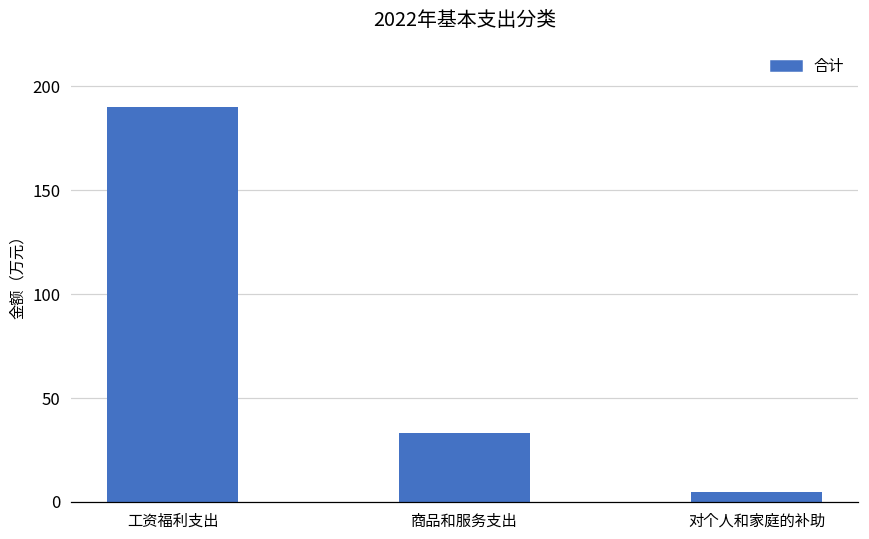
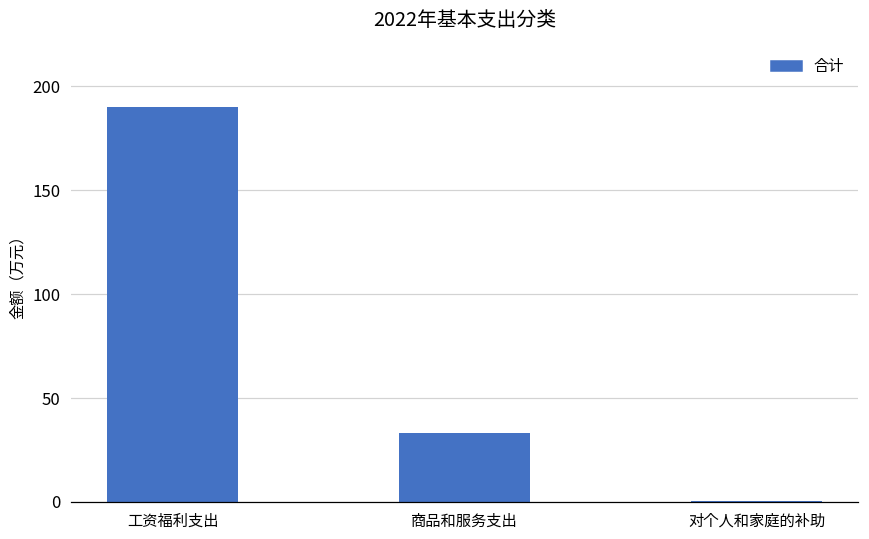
对个人和家庭的补助: 5 -> 1
